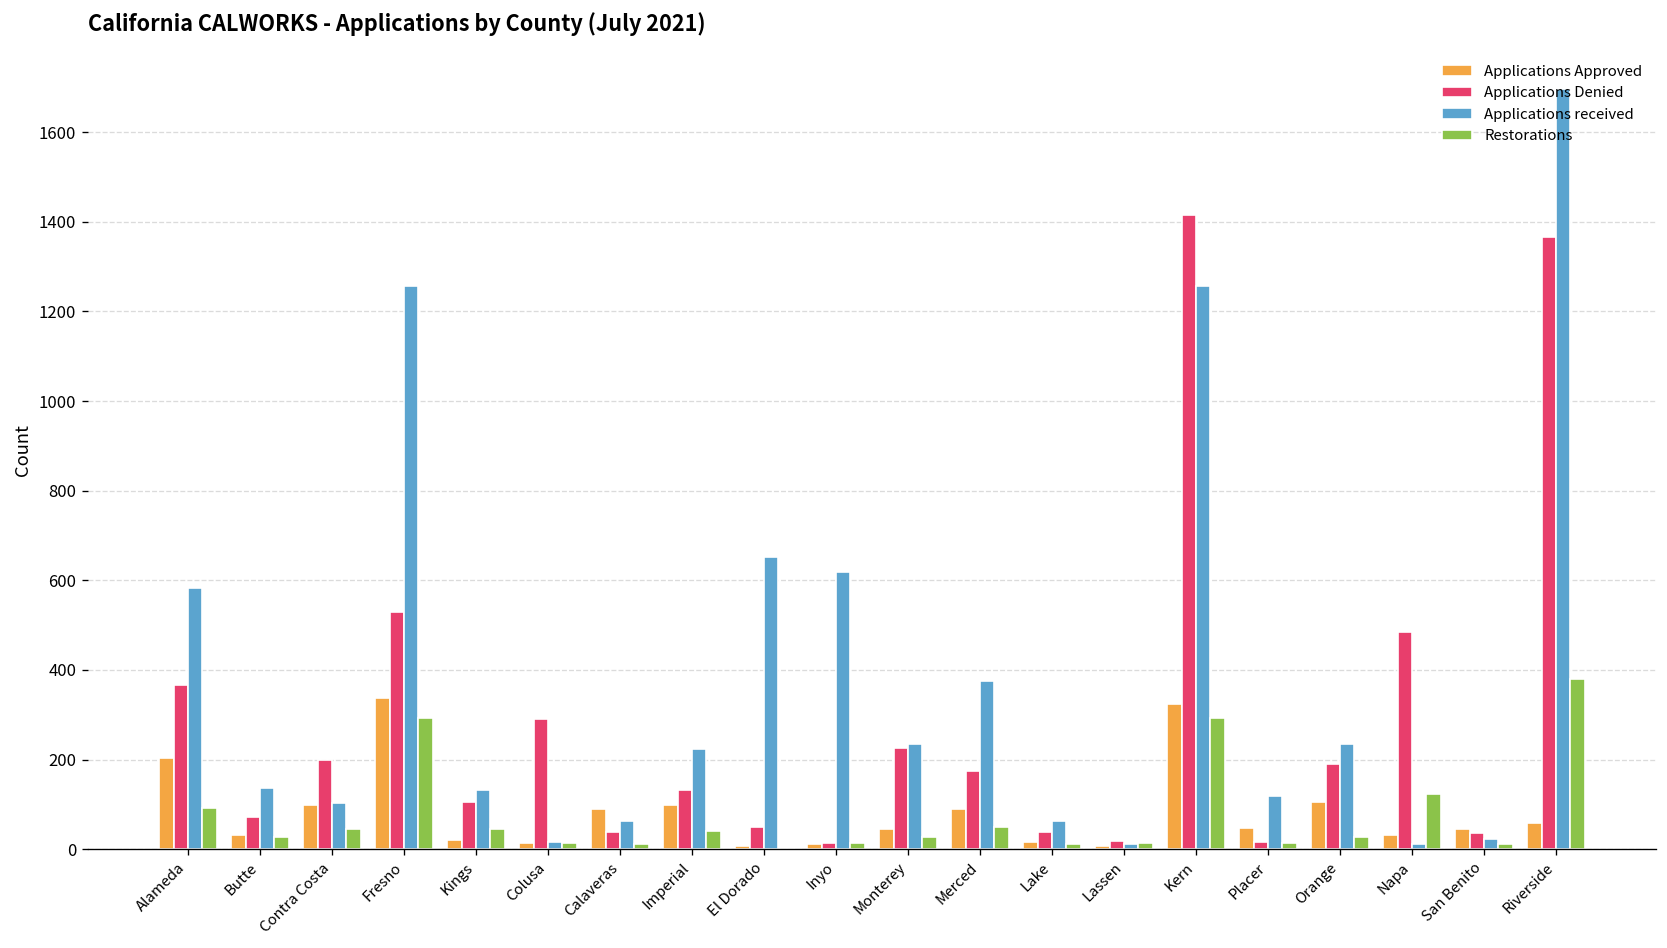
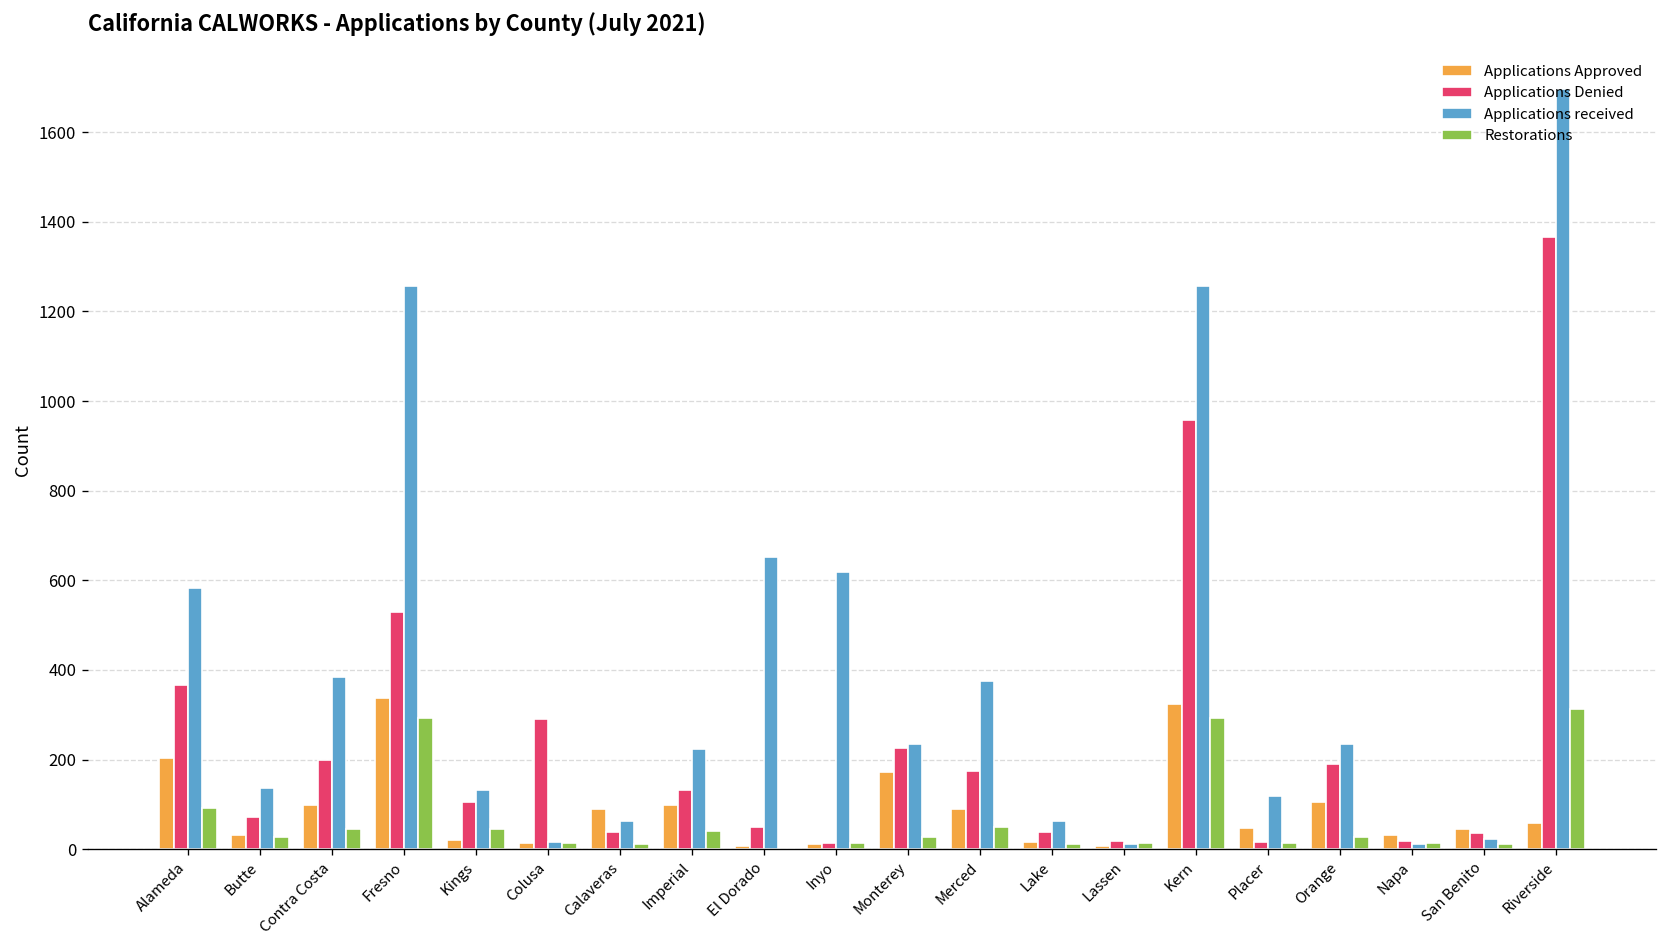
Applications received, Contra Costa: 100 -> 390
Applications Approved, Monterey: 50 -> 170
Applications Denied, Kern: 1420 -> 960
Applications Denied, Napa: 480 -> 20
Restorations, Napa: 120 -> 10
Restorations, Riverside: 380 -> 310
